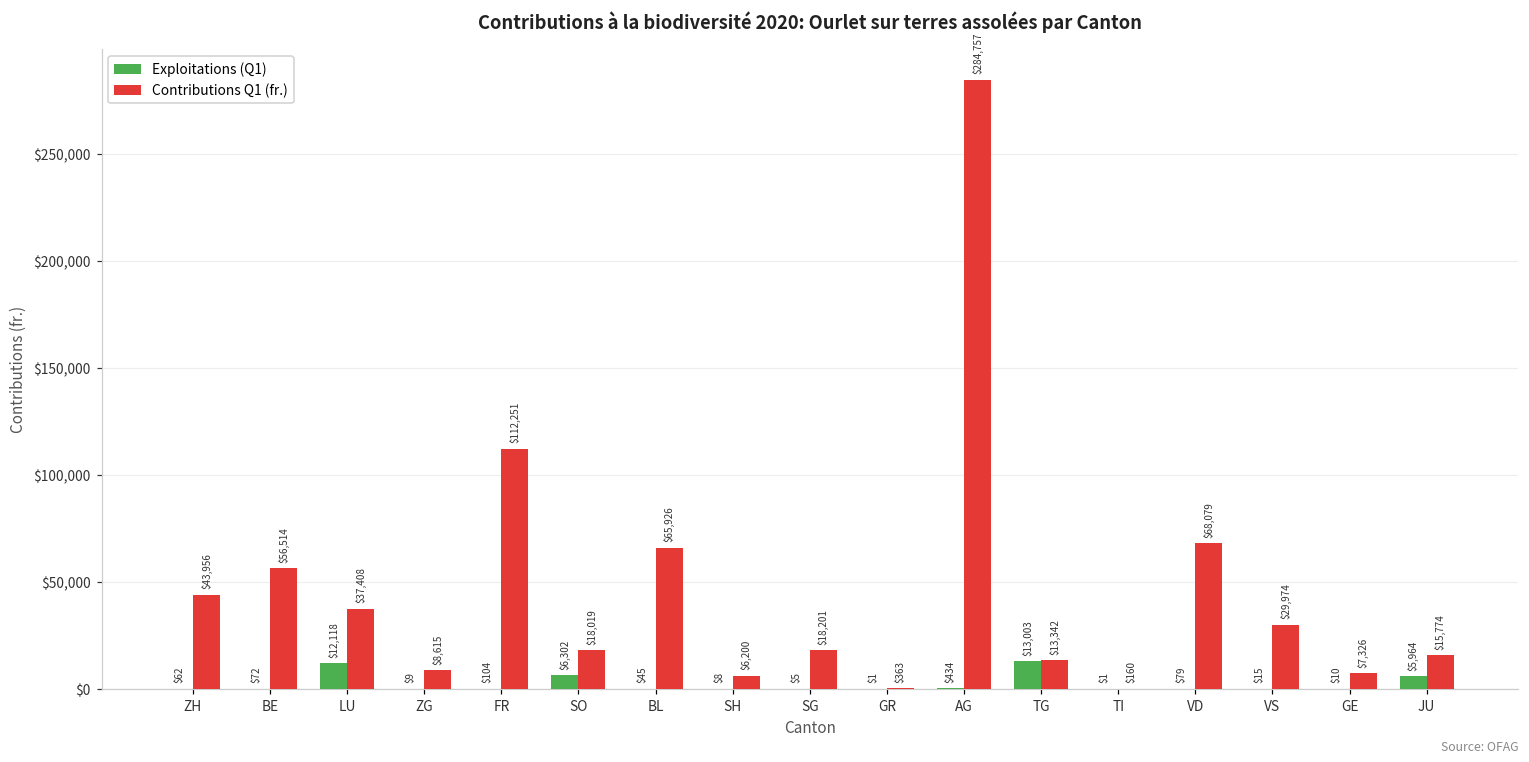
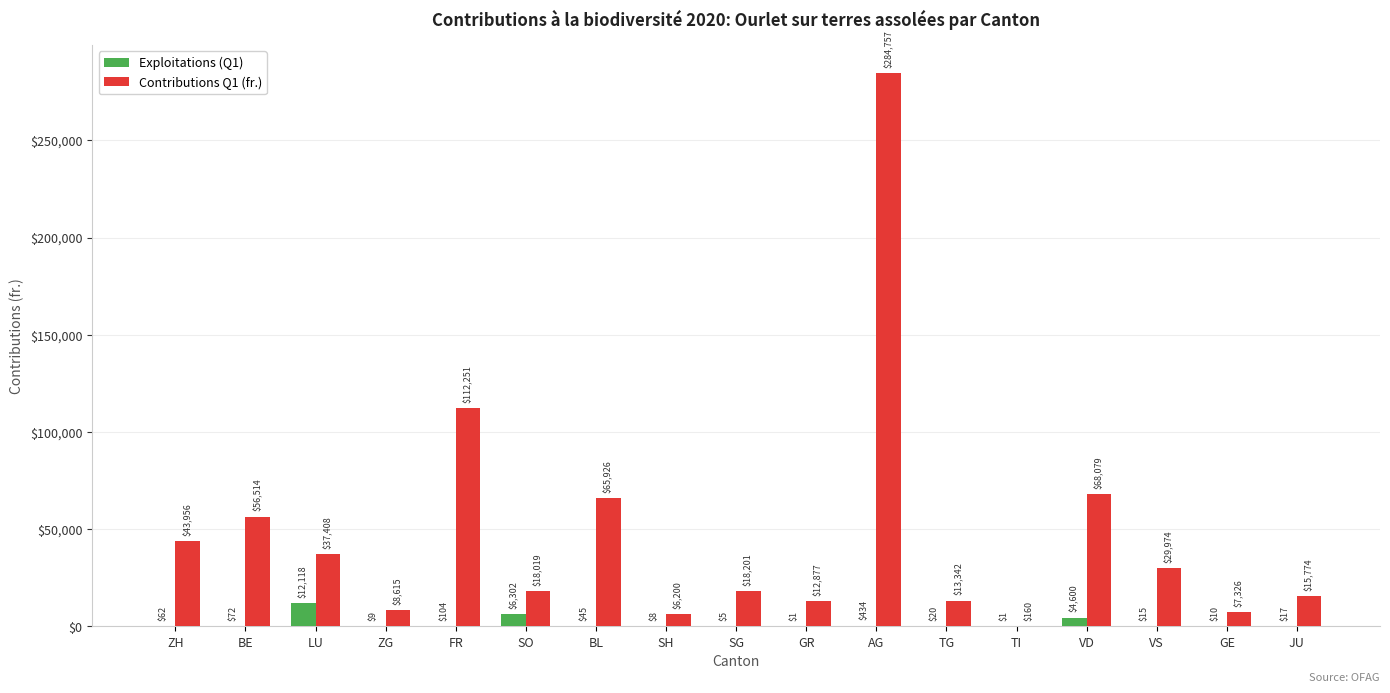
Contributions Q1 (fr.), GR: $363 -> $12,877
Exploitations (Q1), TG: $13,003 -> $20
Exploitations (Q1), VD: $79 -> $4,600
Exploitations (Q1), JU: $5,964 -> $17
